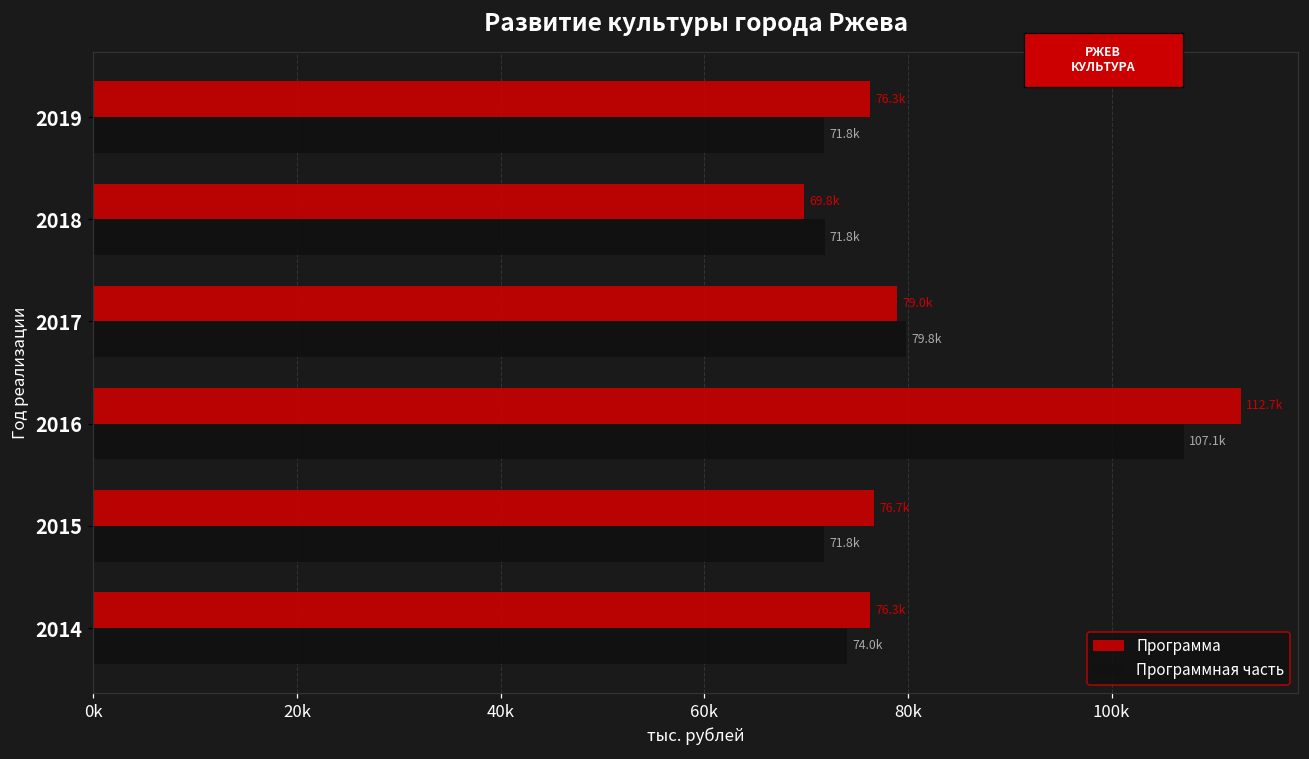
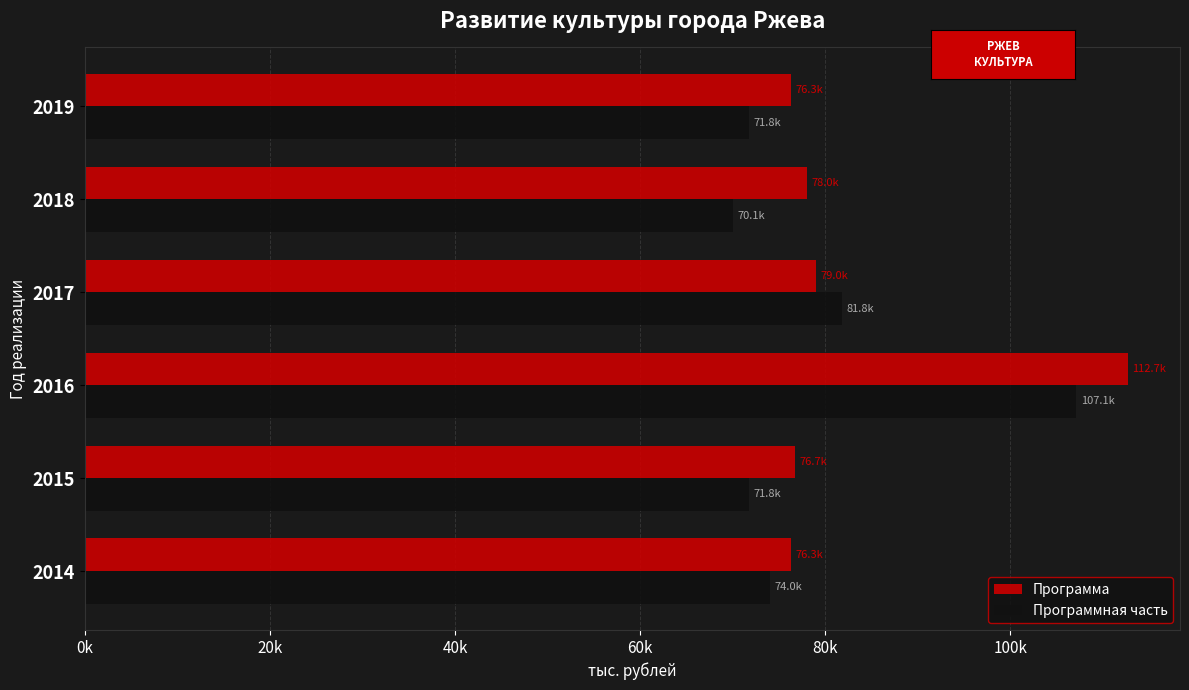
Программа, 2018: 69.8k -> 78.0k
Программная часть, 2018: 71.8k -> 70.1k
Программная часть, 2017: 79.8k -> 81.8k
